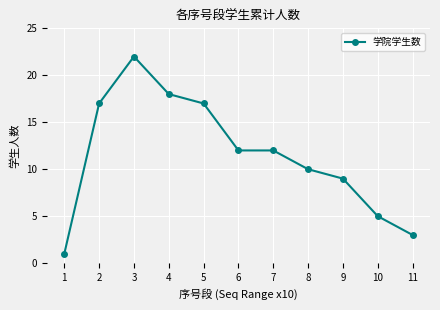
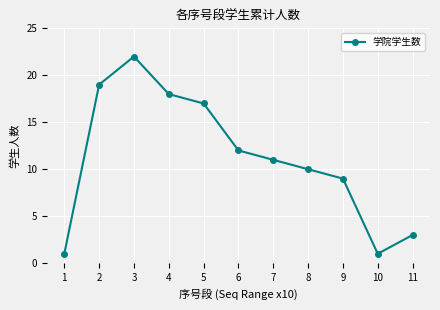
2: 17 -> 19
7: 12 -> 11
10: 5 -> 1
